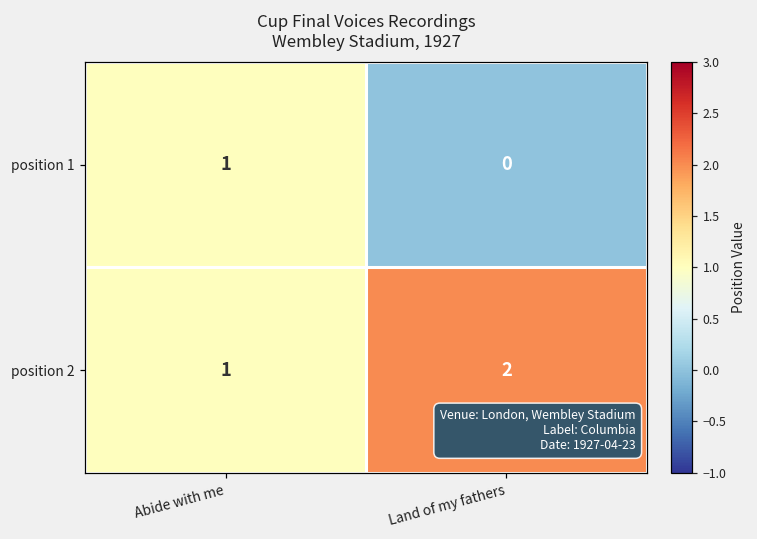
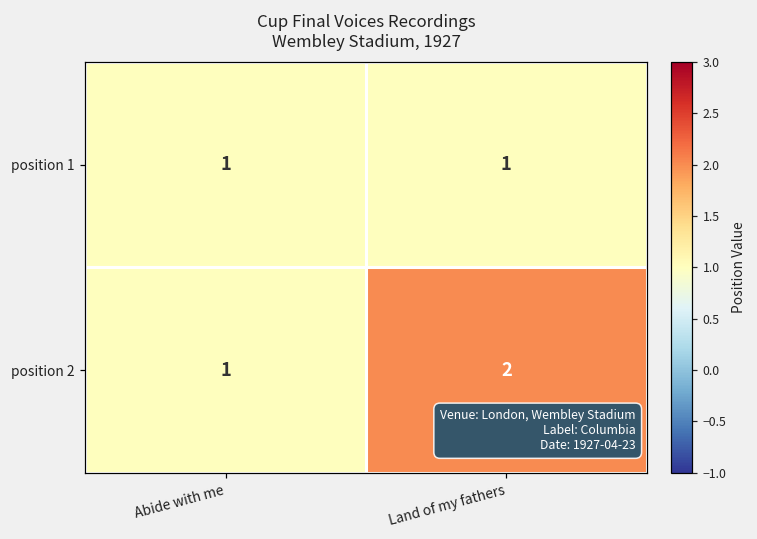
position 1, Land of my fathers: 0 -> 1
